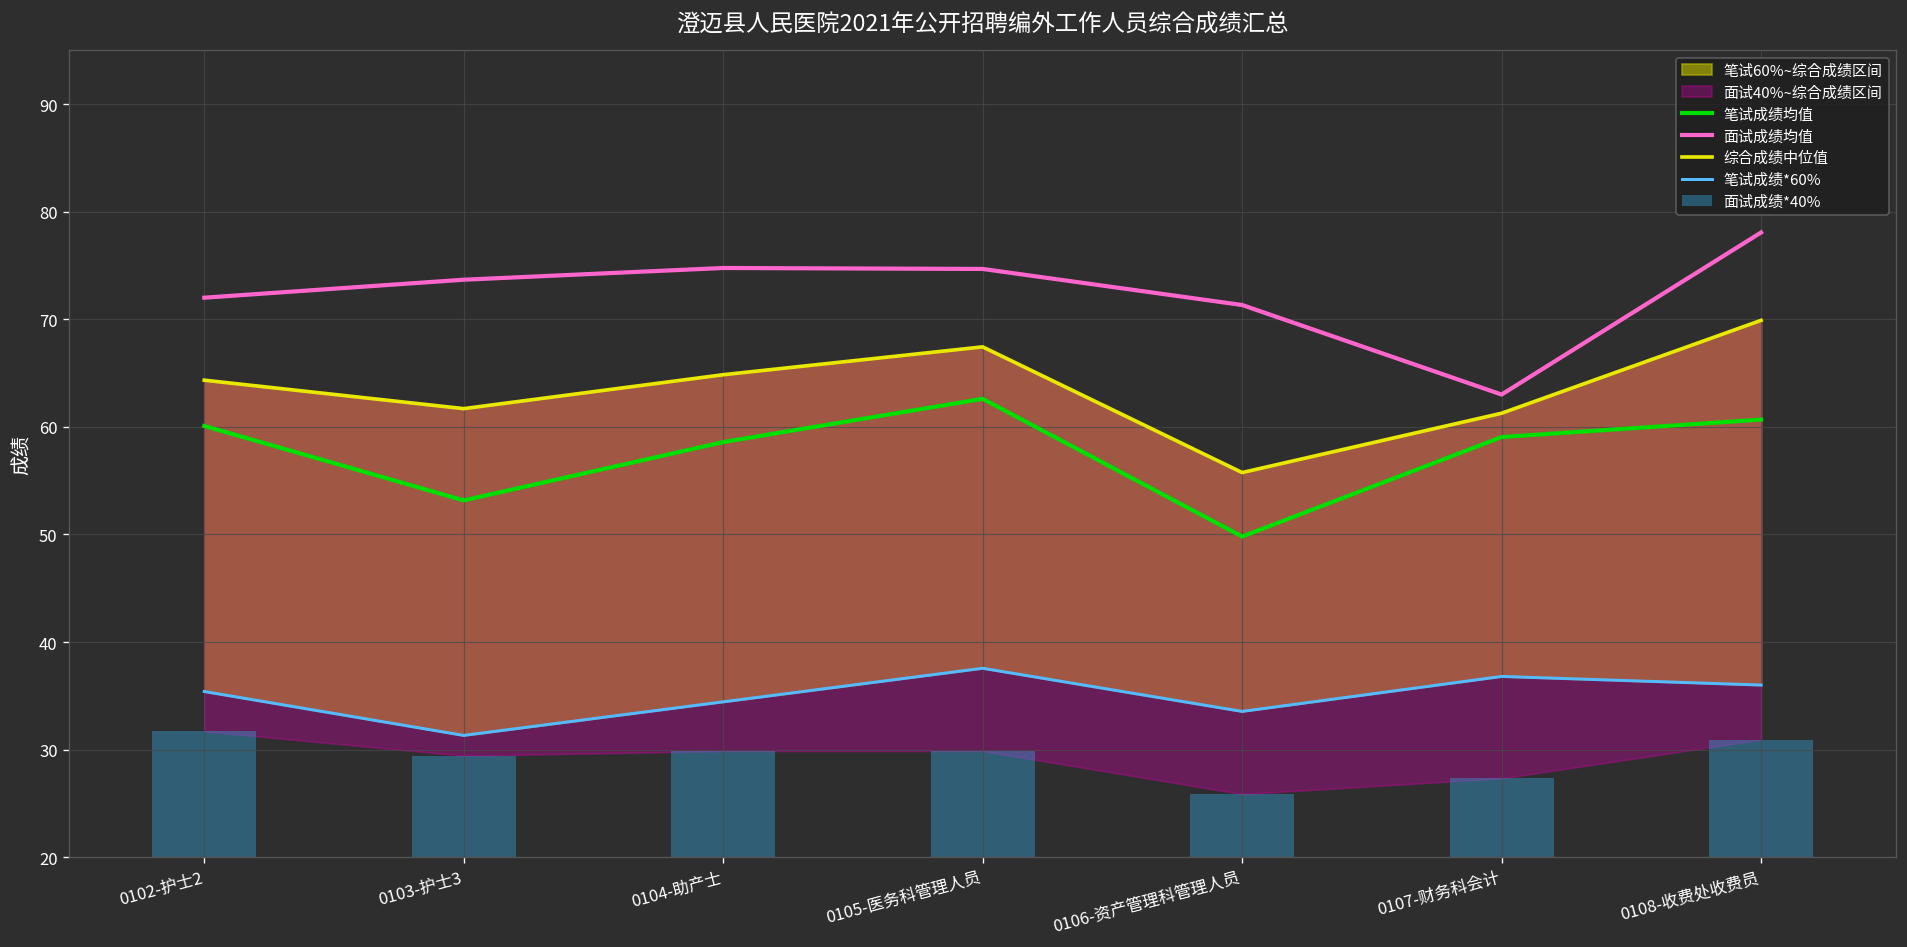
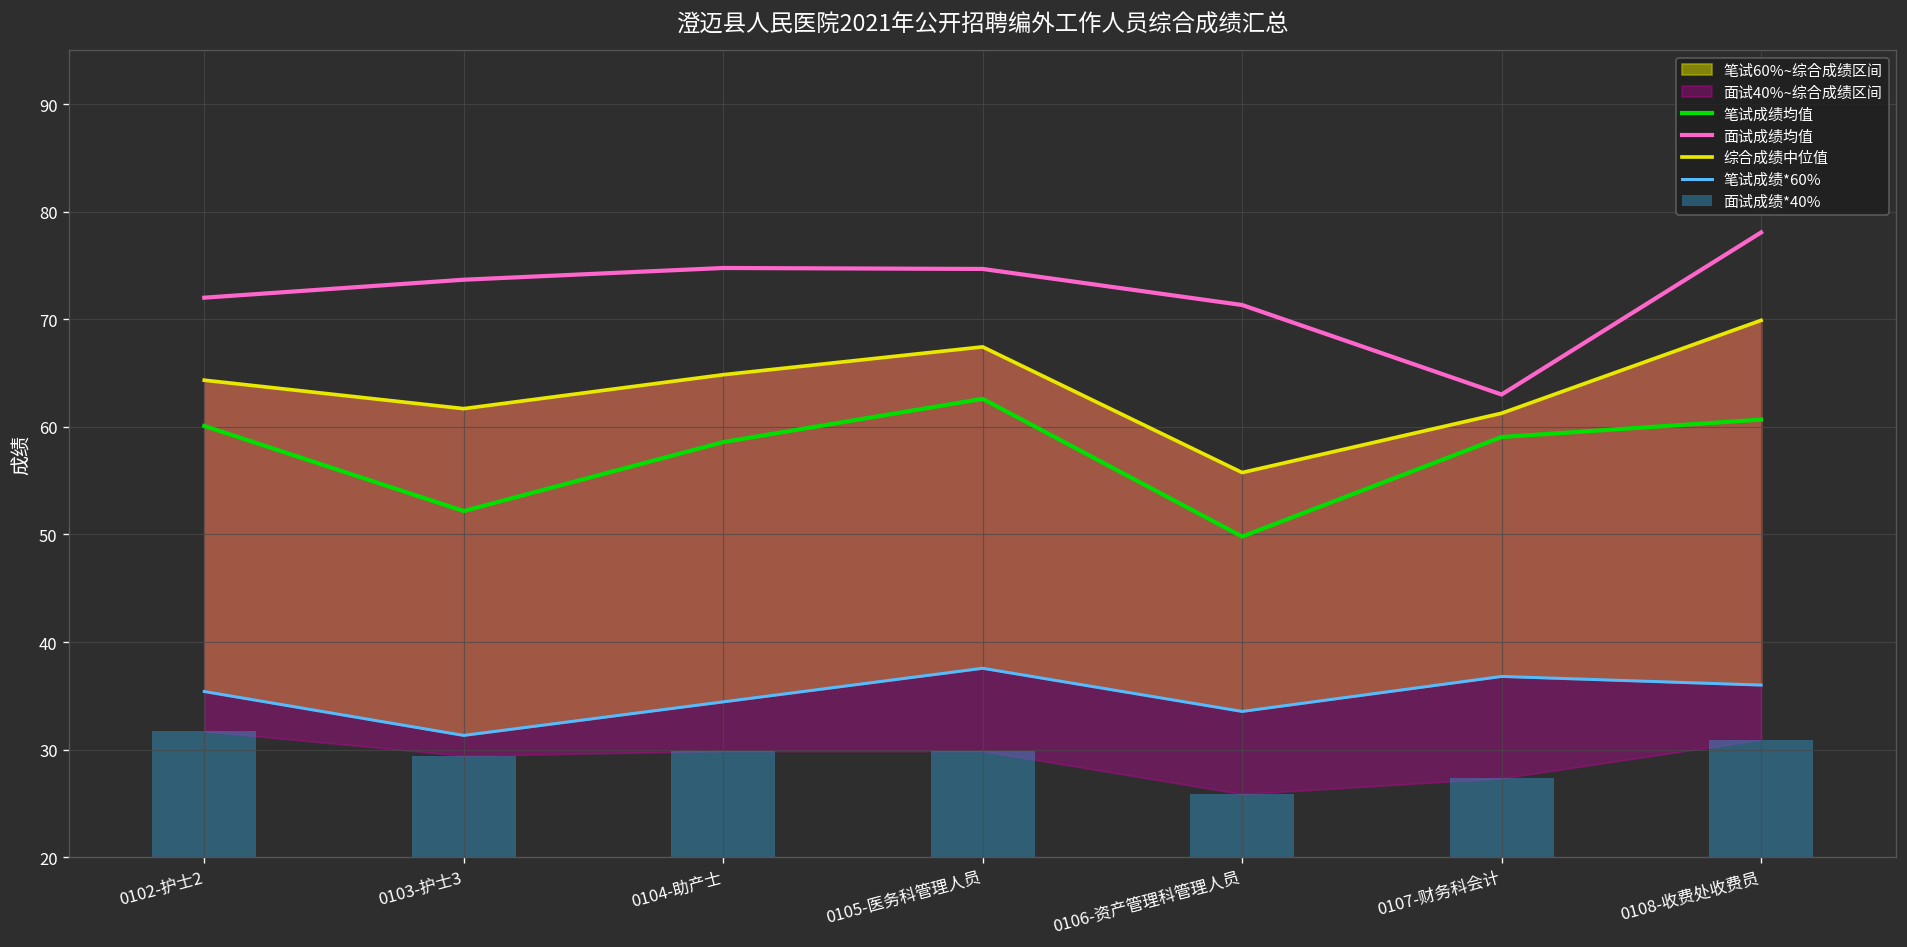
笔试成绩均值, 0103-护士3: 53 -> 52
